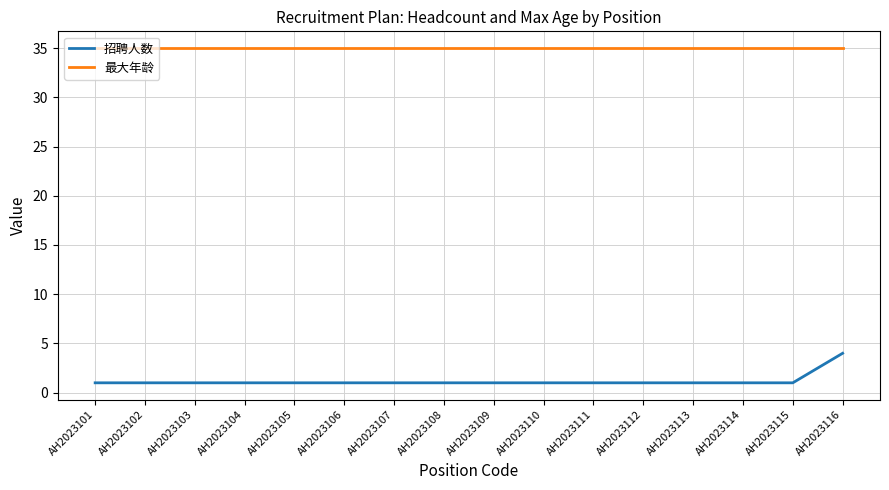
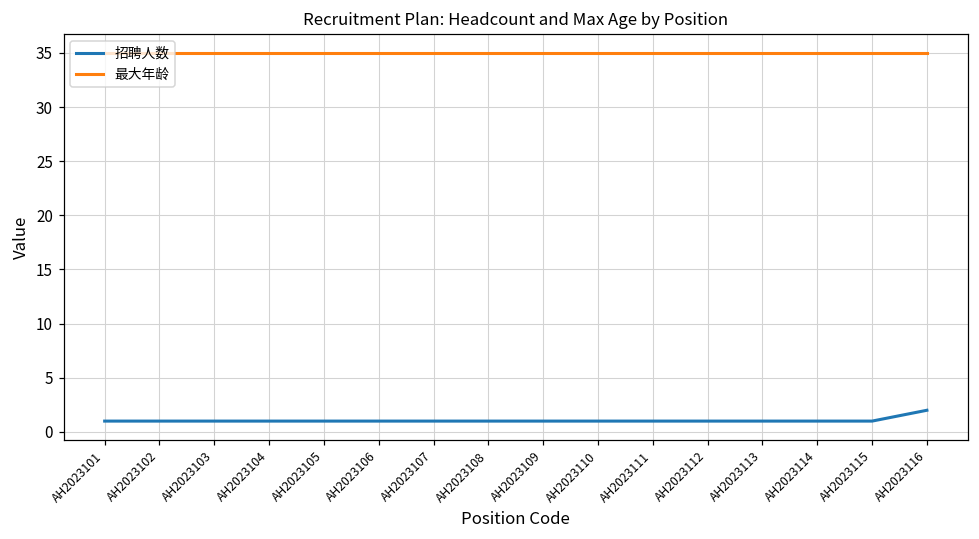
招聘人数, AH2023116: 4 -> 2
